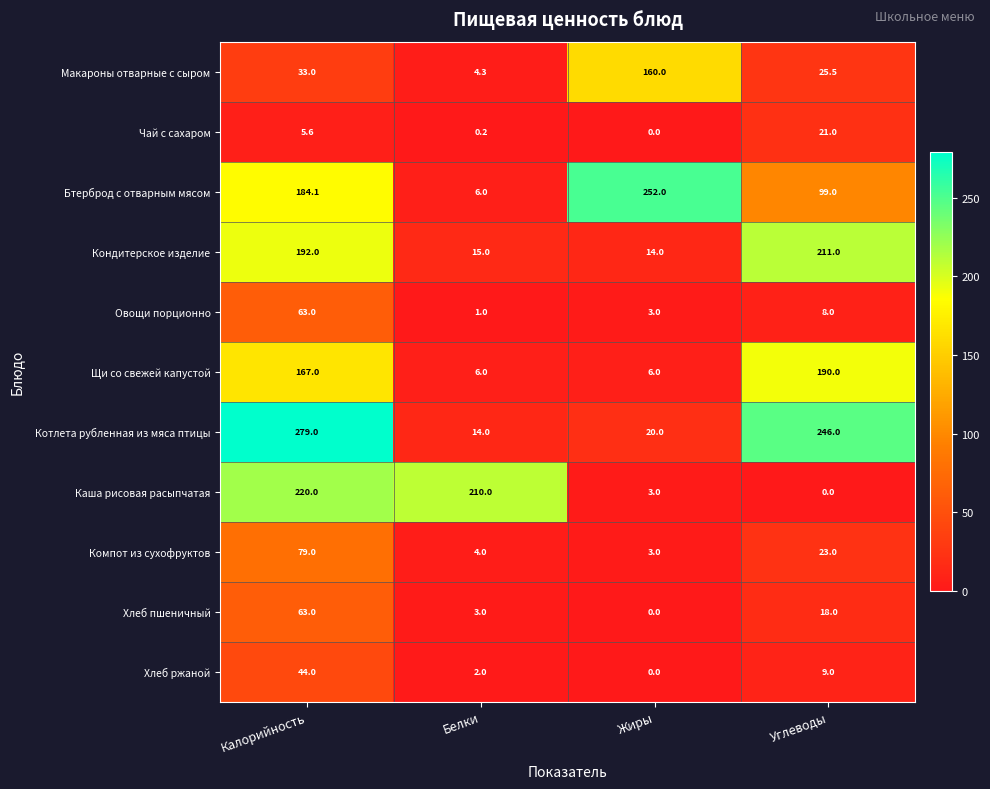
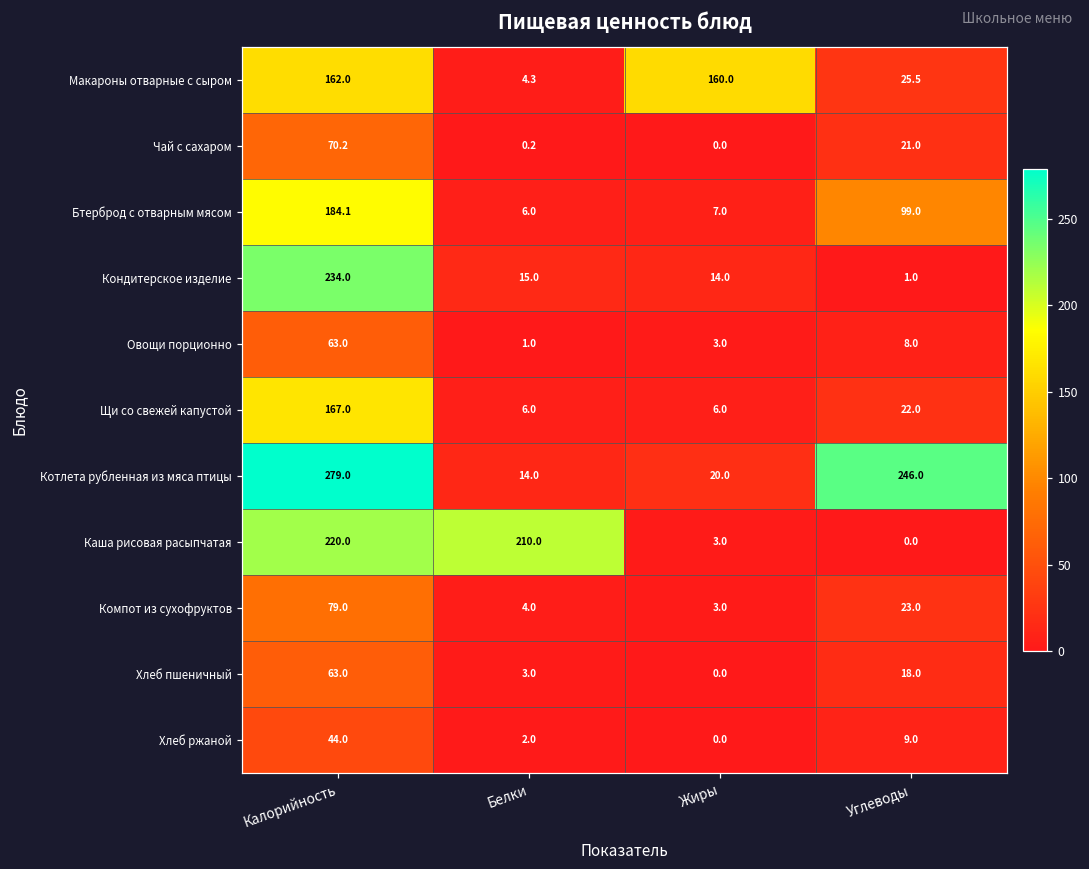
Макароны отварные с сыром, Калорийность: 33.0 -> 162.0
Чай с сахаром, Калорийность: 5.6 -> 70.2
Бтерброд с отварным мясом, Жиры: 252.0 -> 7.0
Кондитерское изделие, Калорийность: 192.0 -> 234.0
Кондитерское изделие, Углеводы: 211.0 -> 1.0
Щи со свежей капустой, Углеводы: 190.0 -> 22.0
